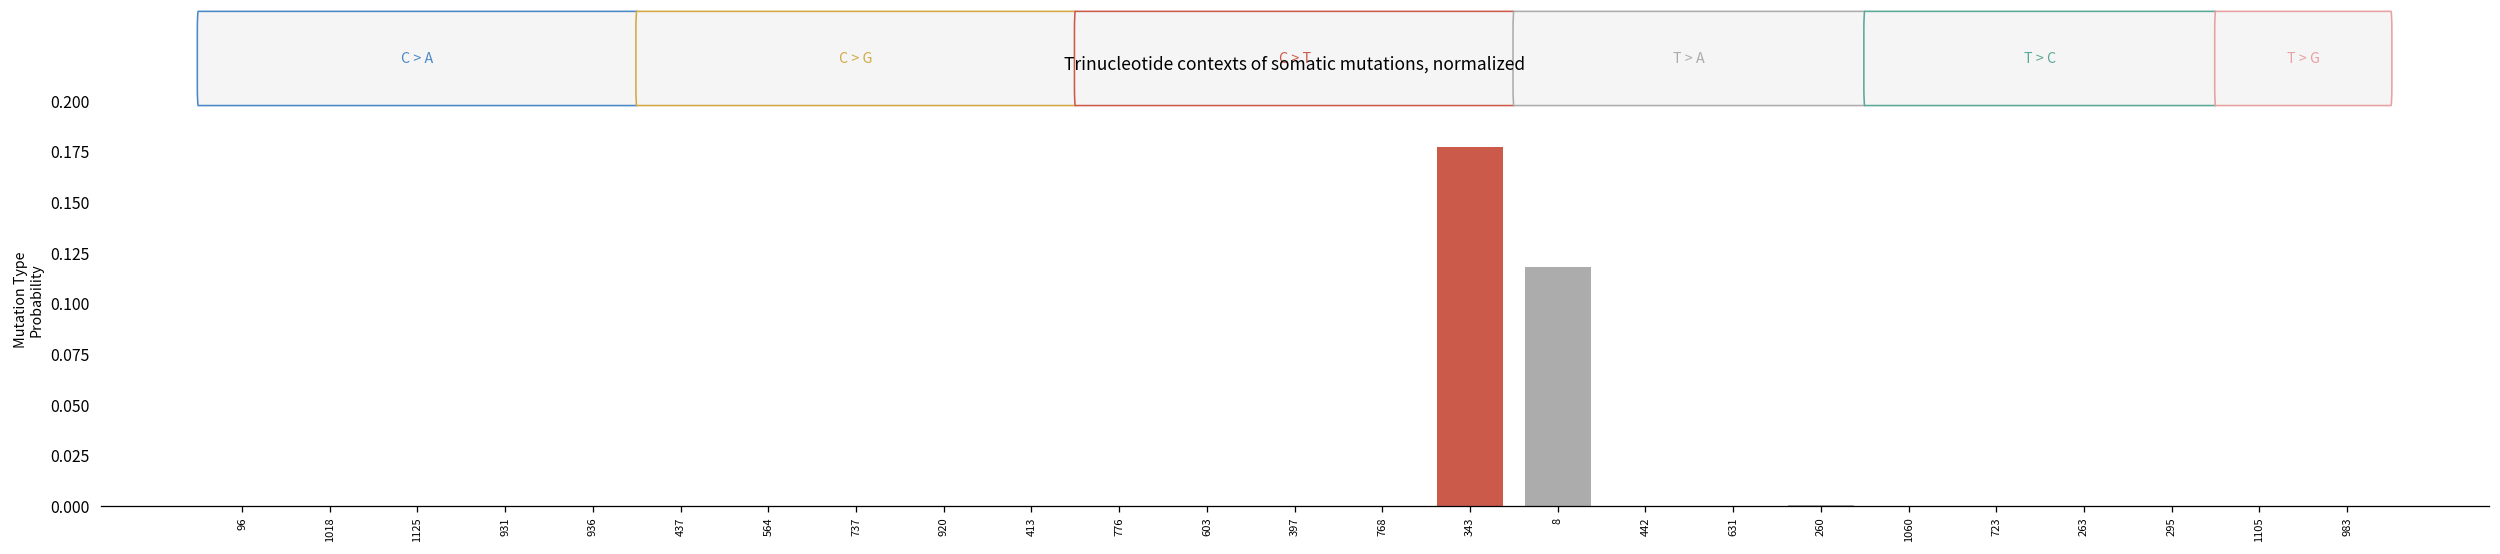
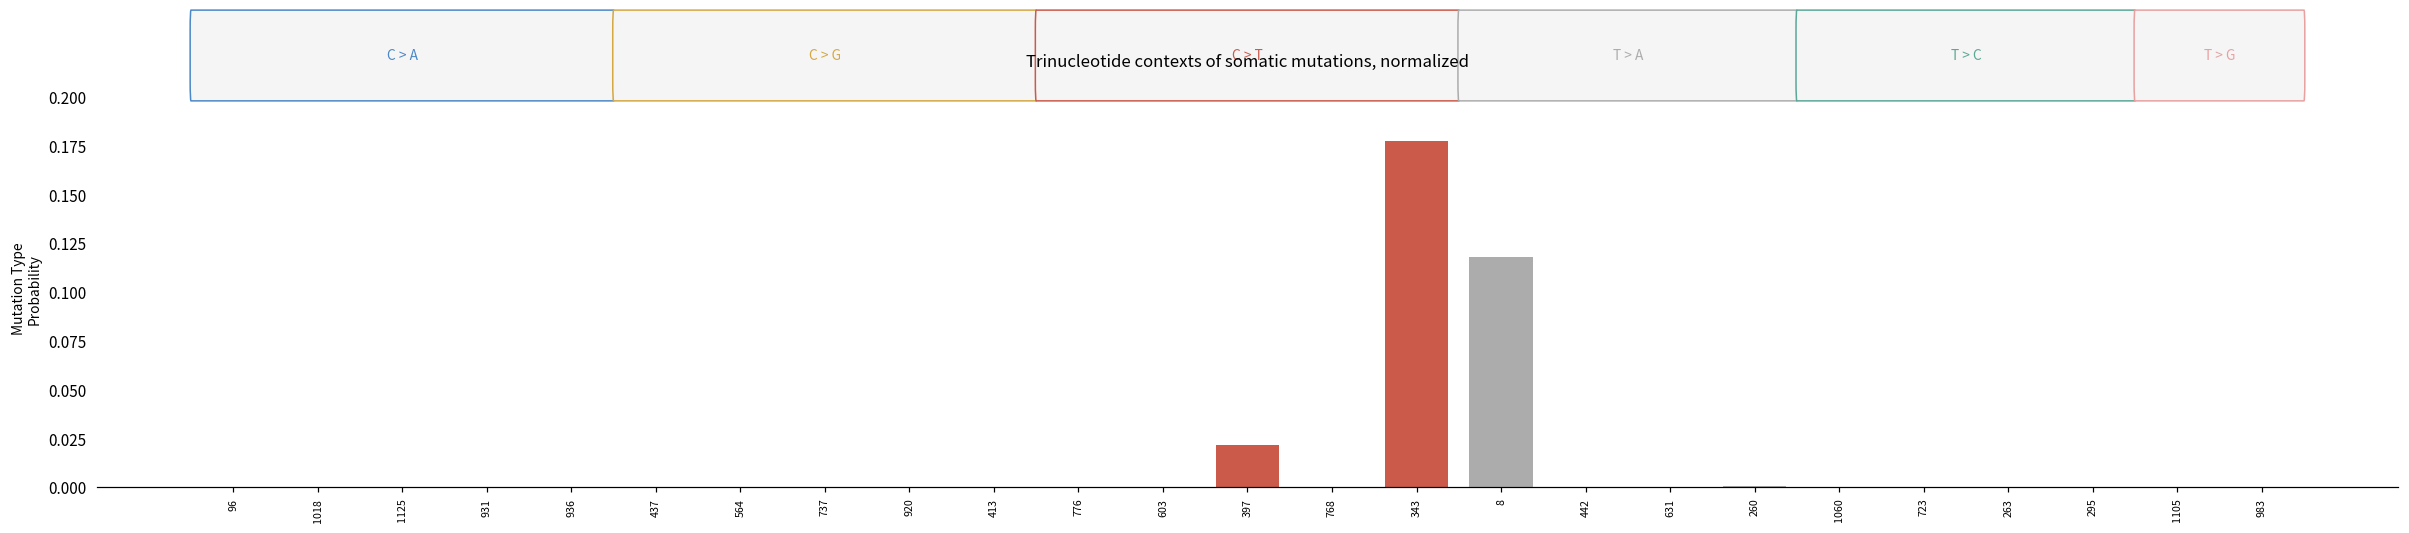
397: 0.000 -> 0.021
